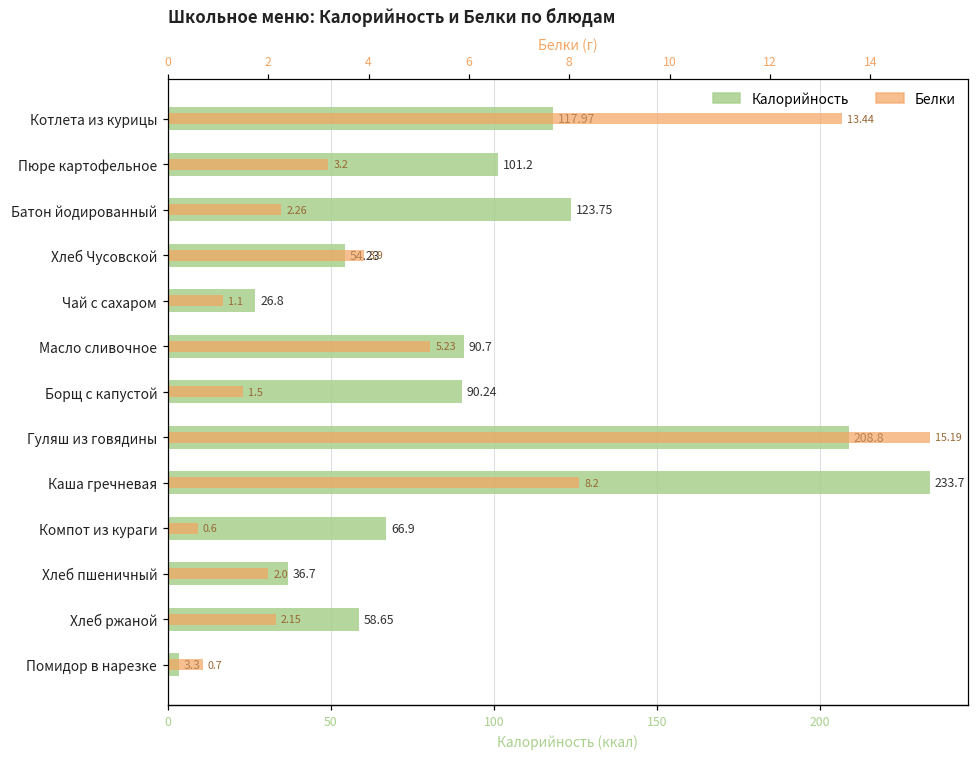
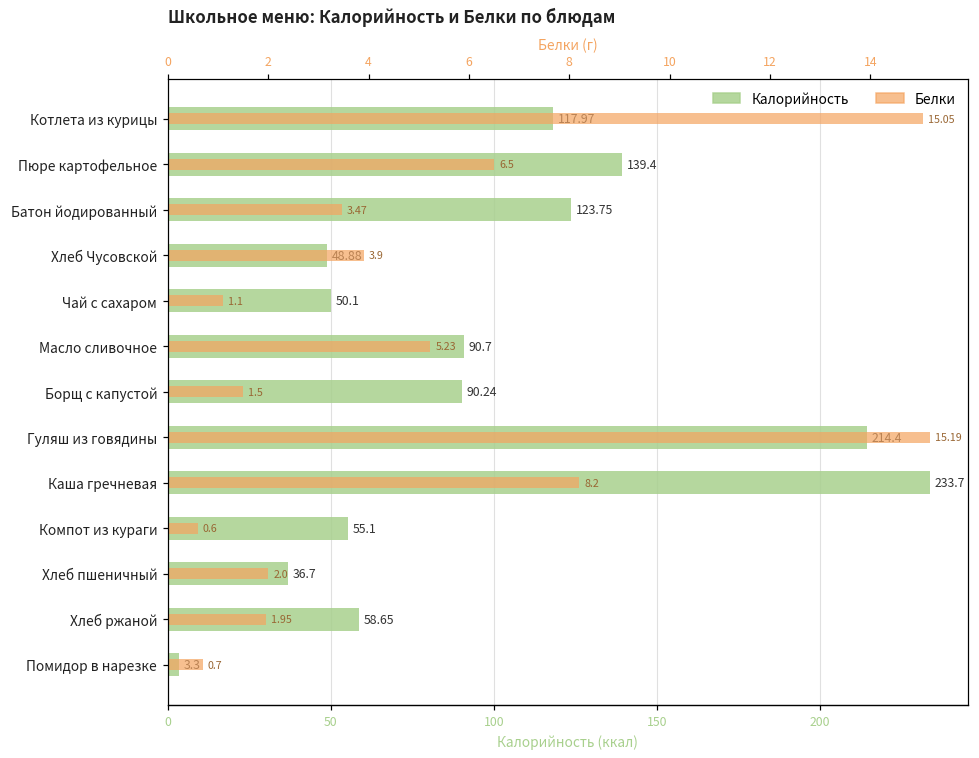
Калорийность, Пюре картофельное: 101.2 -> 139.4
Калорийность, Хлеб Чусовской: 54.23 -> 48.88
Калорийность, Чай с сахаром: 26.8 -> 50.1
Калорийность, Гуляш из говядины: 208.8 -> 214.4
Калорийность, Компот из кураги: 66.9 -> 55.1
Белки, Котлета из курицы: 13.44 -> 15.05
Белки, Пюре картофельное: 3.2 -> 6.5
Белки, Батон йодированный: 2.26 -> 3.47
Белки, Хлеб ржаной: 2.15 -> 1.95
